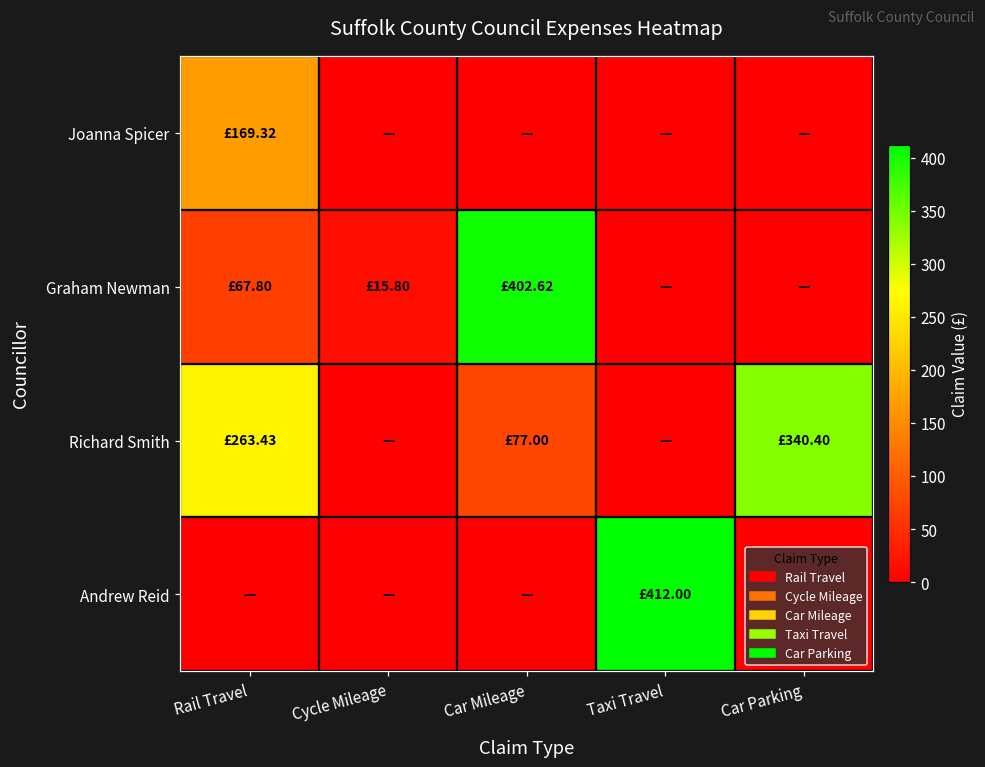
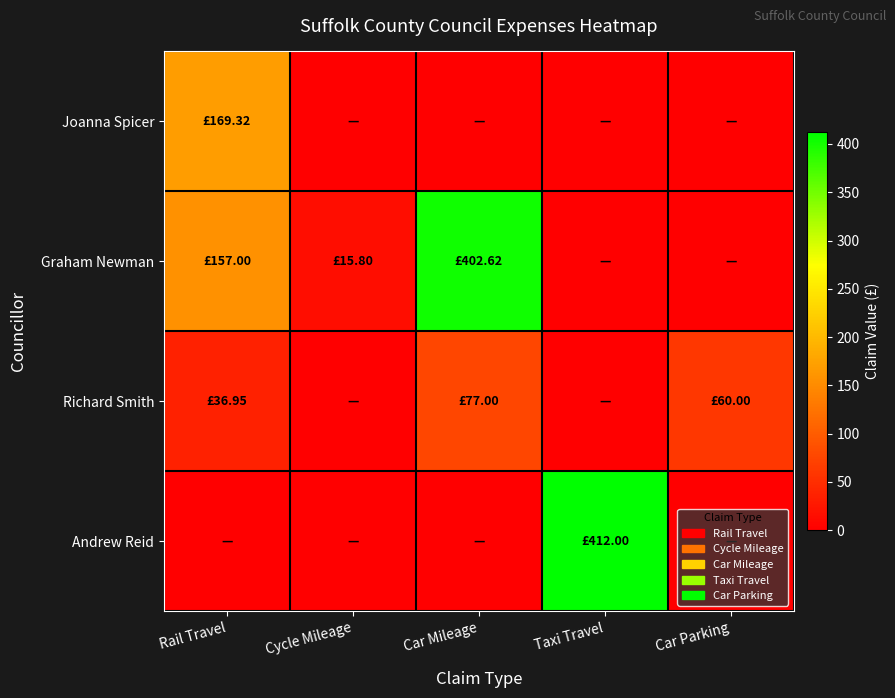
Graham Newman, Rail Travel: £67.80 -> £157.00
Richard Smith, Rail Travel: £263.43 -> £36.95
Richard Smith, Car Parking: £340.40 -> £60.00
